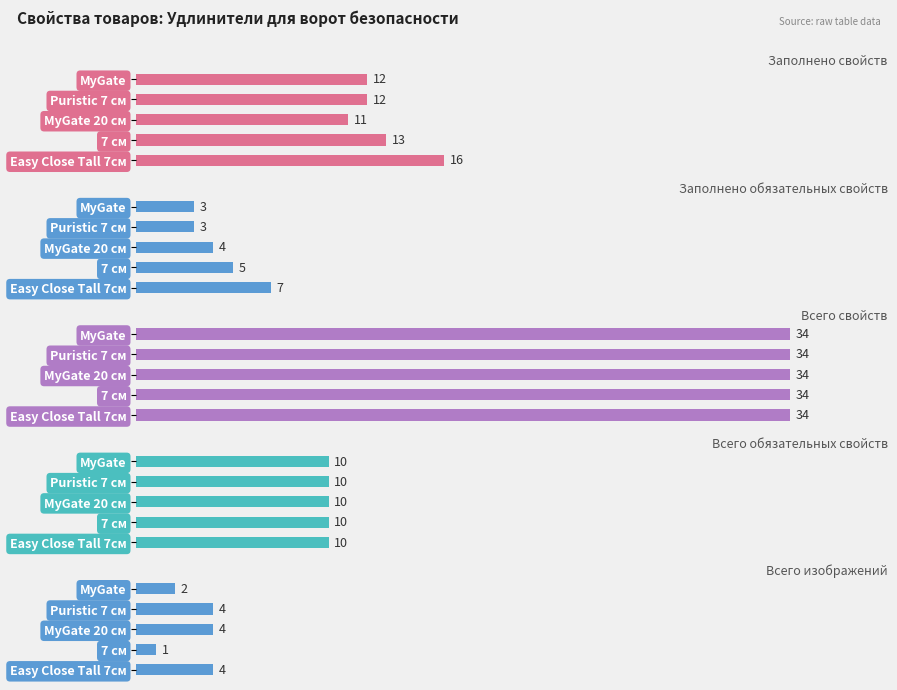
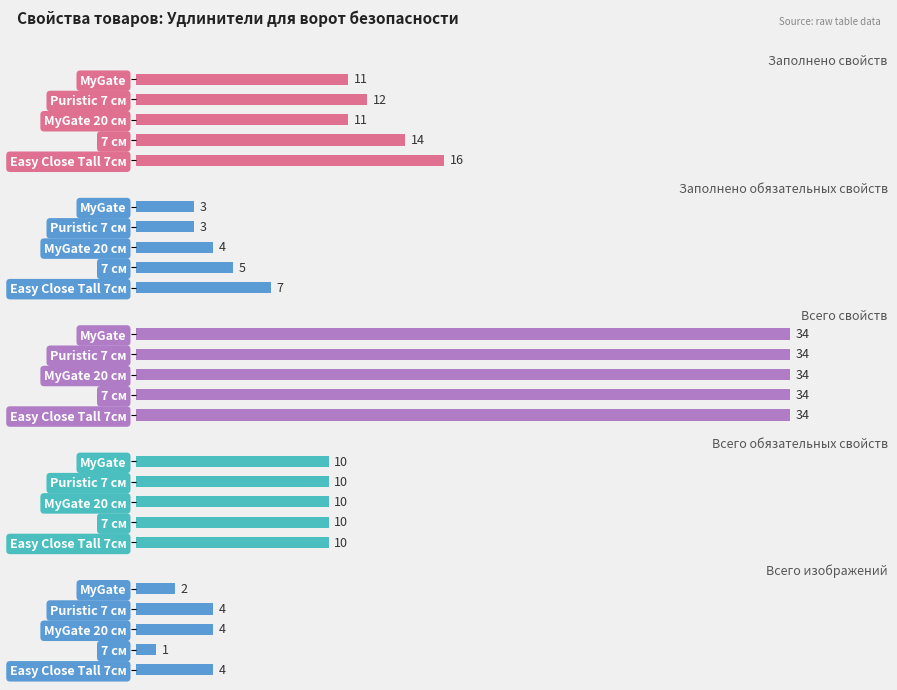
Заполнено свойств, MyGate: 12 -> 11
Заполнено свойств, 7 см: 13 -> 14
